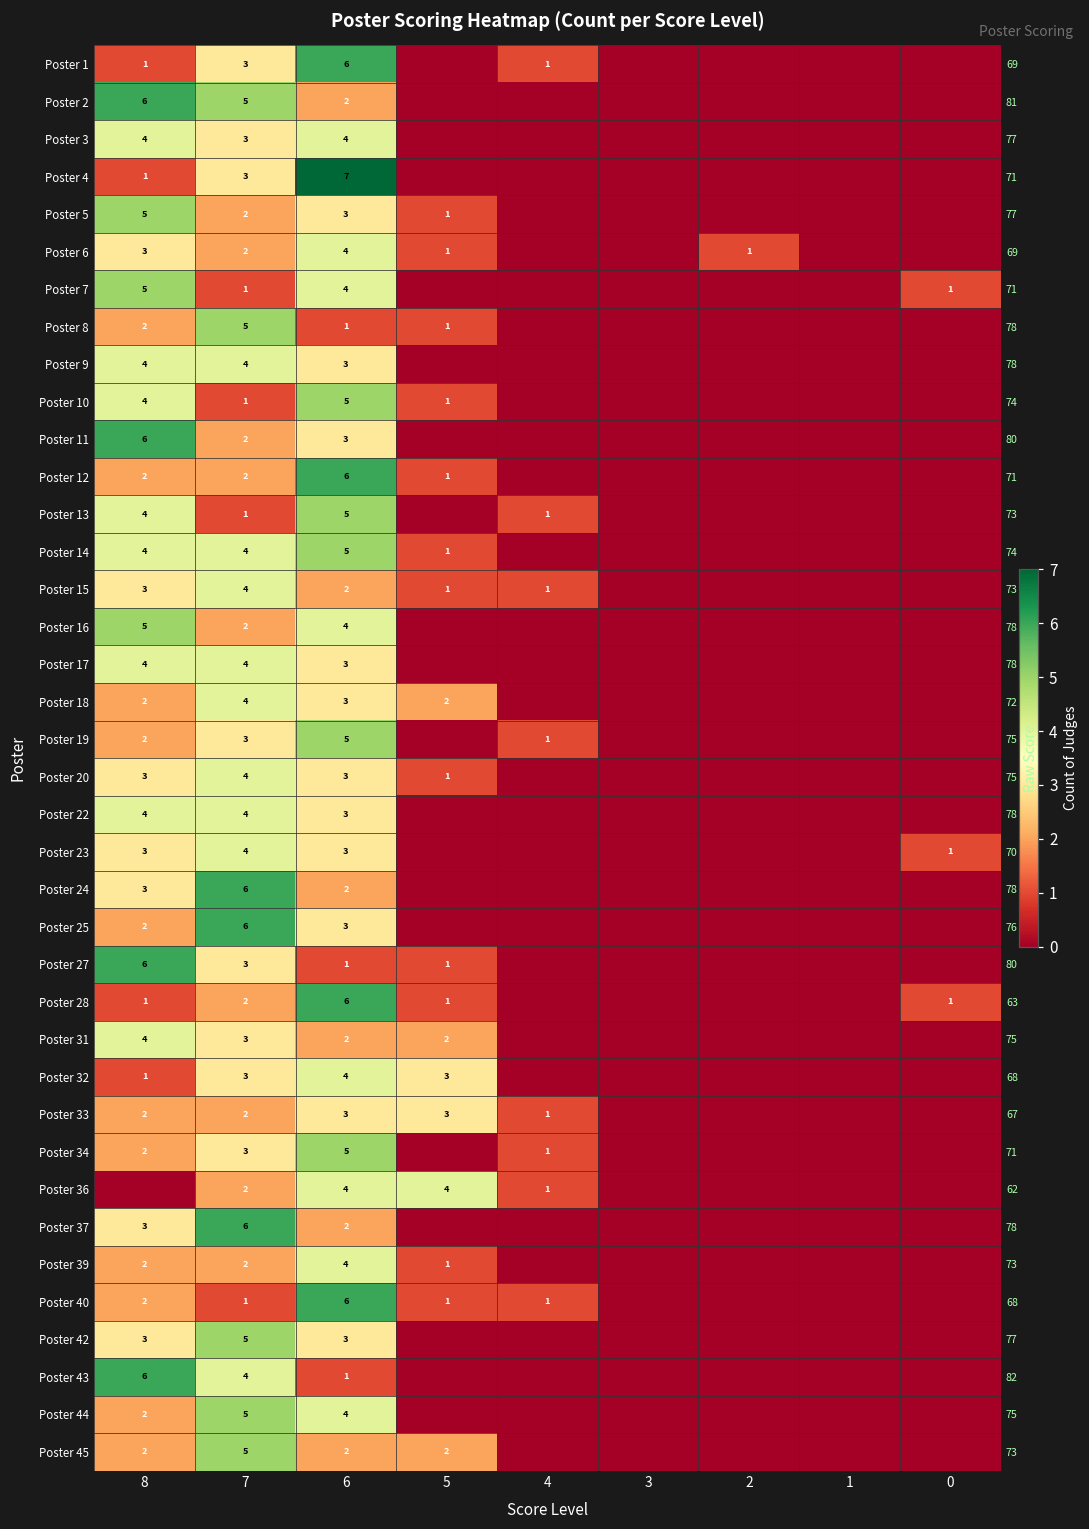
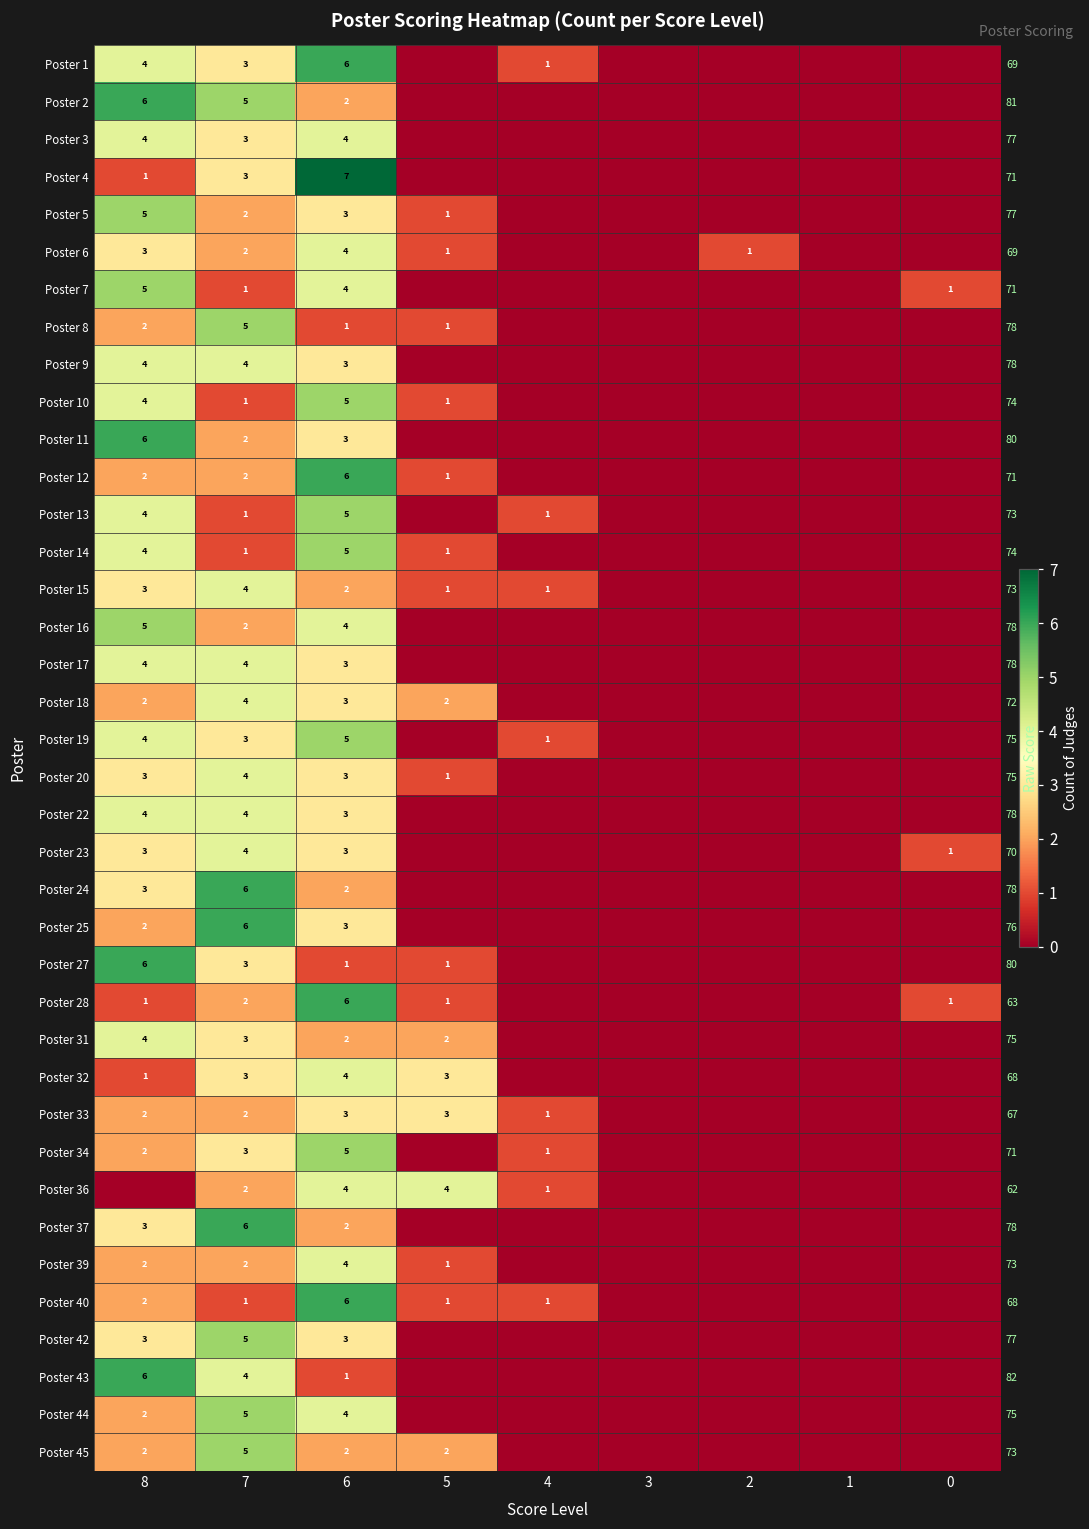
Poster 1, 8: 1 -> 4
Poster 14, 7: 4 -> 1
Poster 19, 8: 2 -> 4
